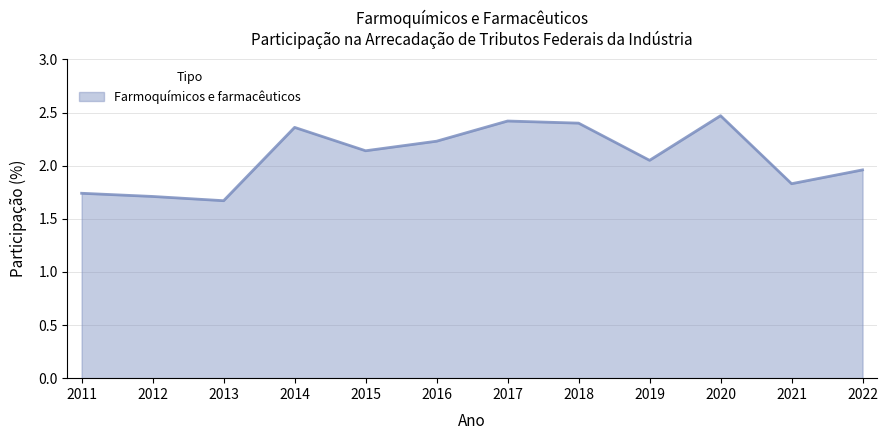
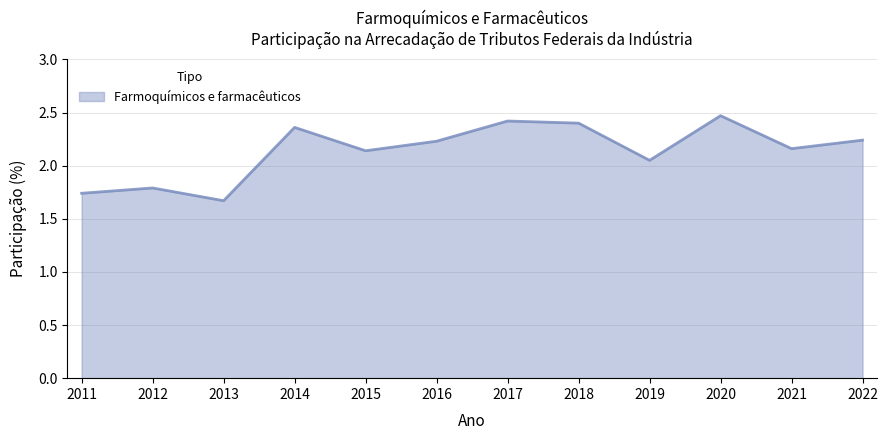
2012: 1.71 -> 1.79
2021: 1.83 -> 2.16
2022: 1.96 -> 2.24
